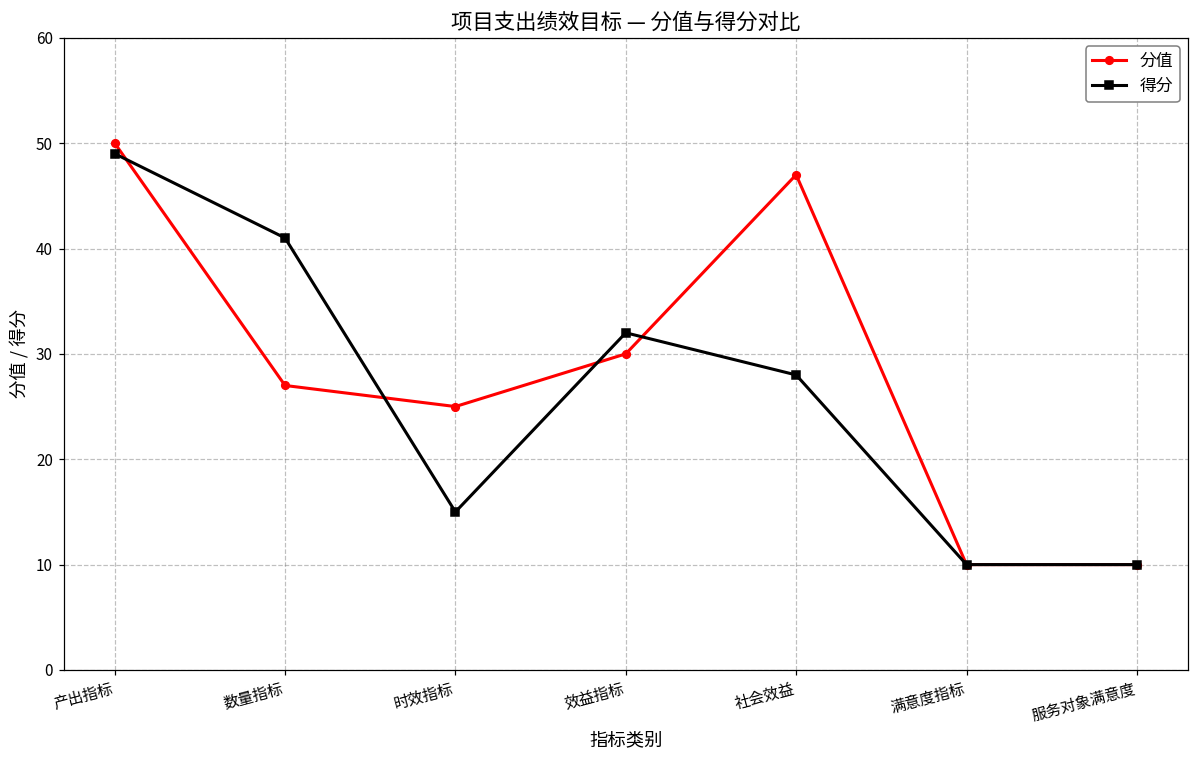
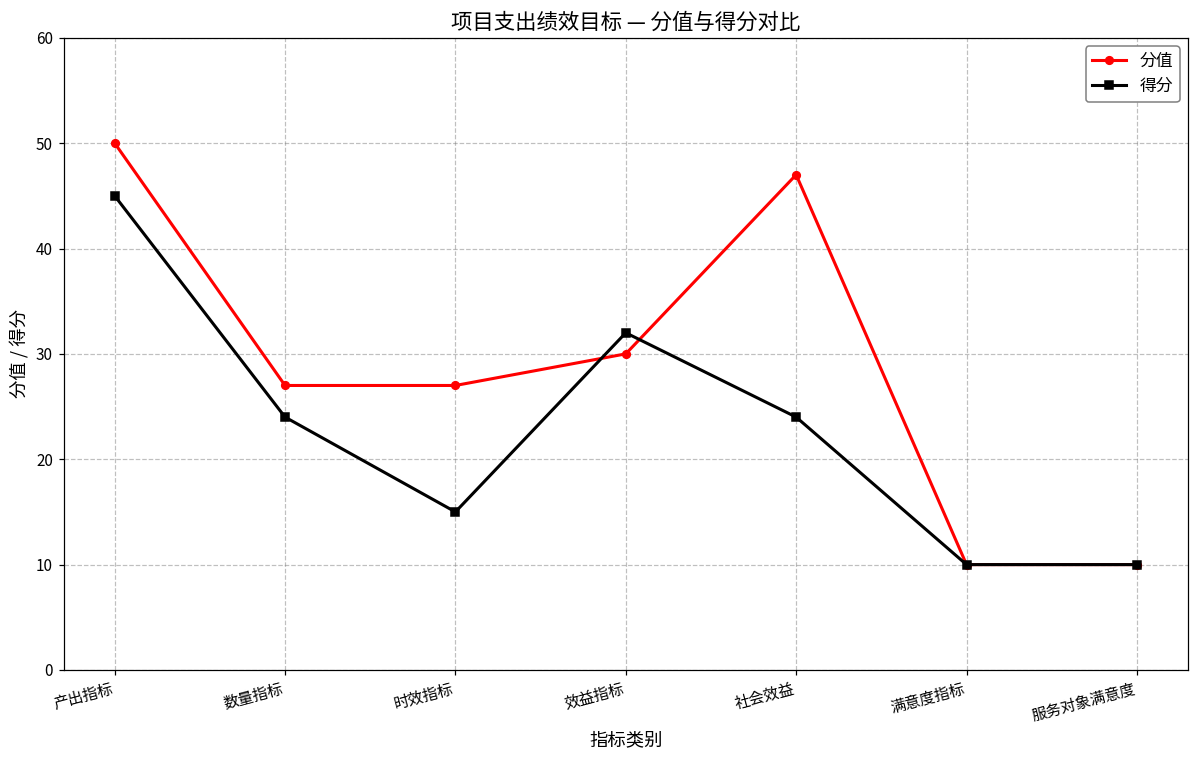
得分, 产出指标: 49 -> 45
得分, 数量指标: 41 -> 24
分值, 时效指标: 25 -> 27
得分, 社会效益: 28 -> 24
